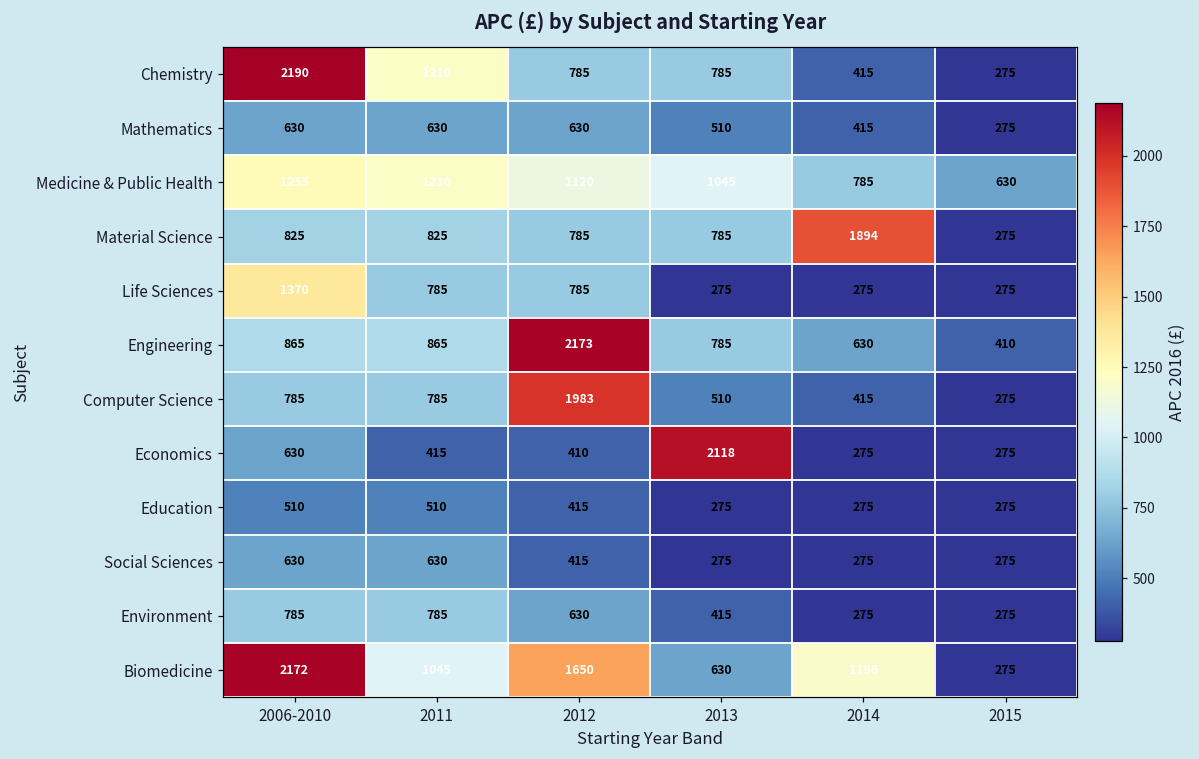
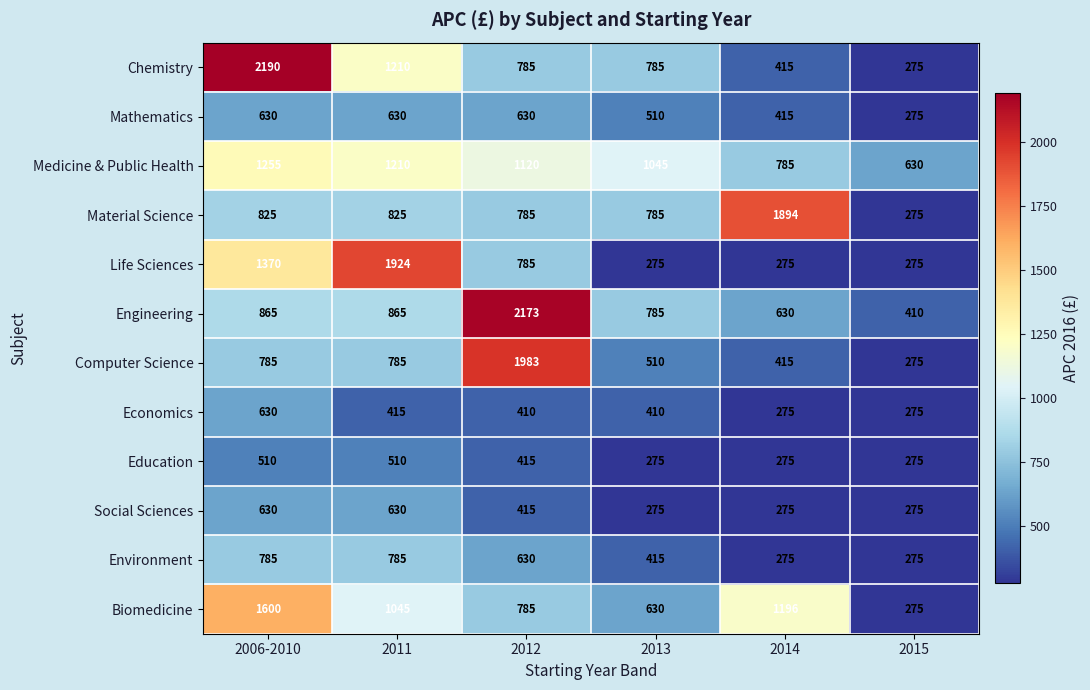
Life Sciences, 2011: 785 -> 1924
Economics, 2013: 2118 -> 410
Biomedicine, 2006-2010: 2172 -> 1600
Biomedicine, 2012: 1650 -> 785
